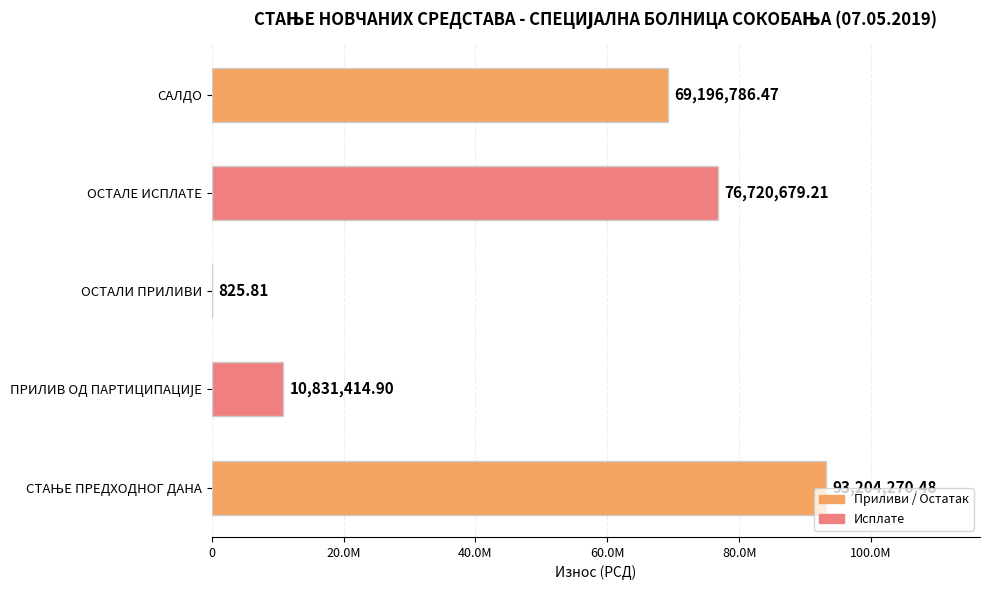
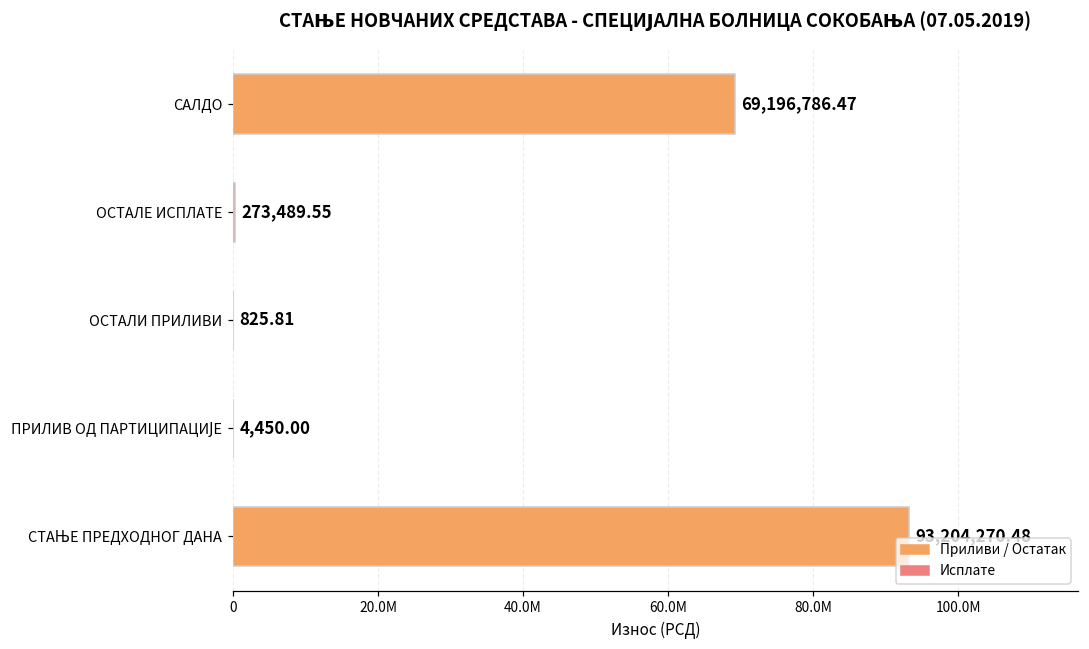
ОСТАЛЕ ИСПЛАТЕ: 76,720,679.21 -> 273,489.55
ПРИЛИВ ОД ПАРТИЦИПАЦИЈЕ: 10,831,414.90 -> 4,450.00
